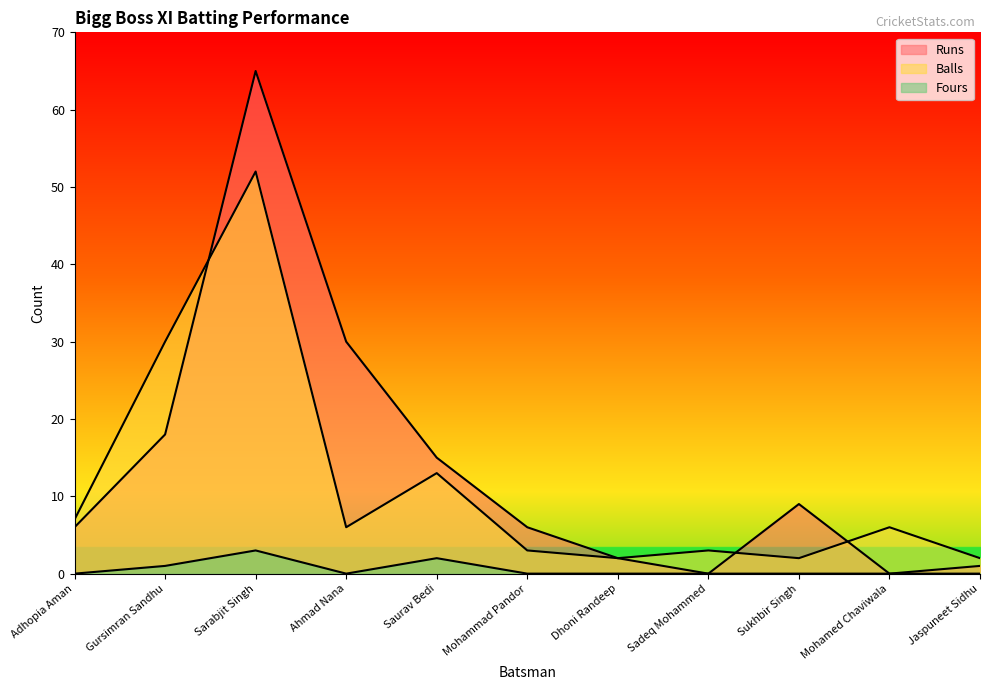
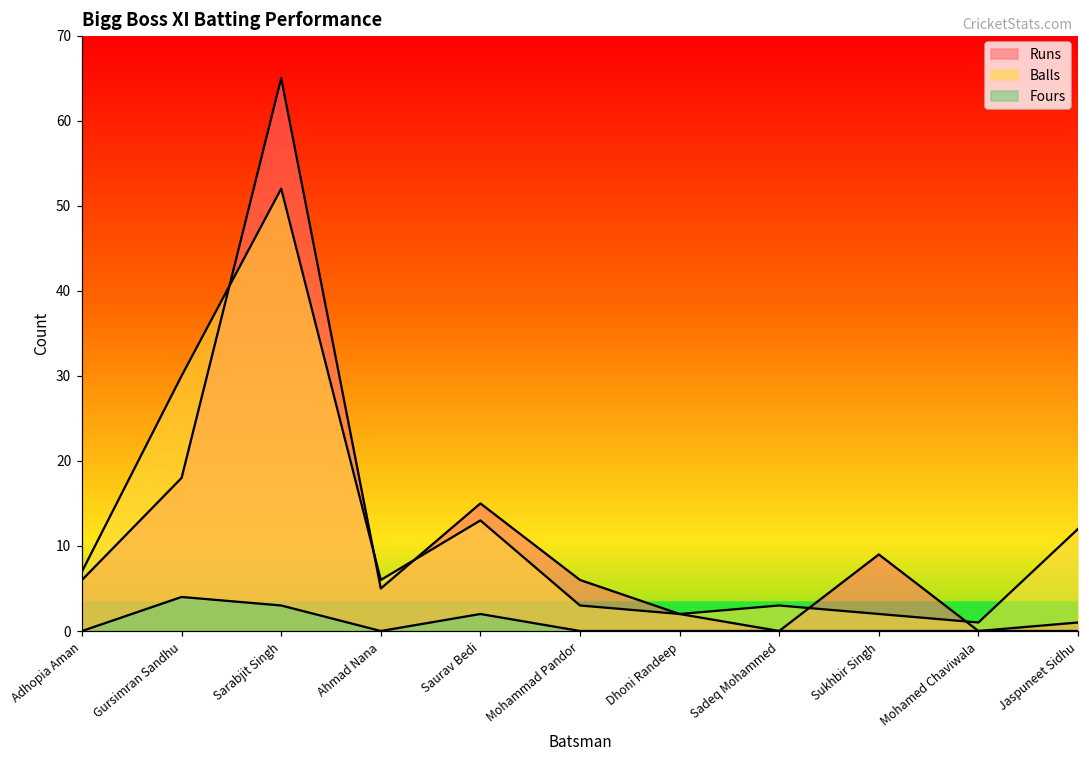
Fours, Gursimran Sandhu: 1 -> 4
Runs, Ahmad Nana: 30 -> 5
Balls, Mohamed Chaviwala: 6 -> 1
Balls, Jaspuneet Sidhu: 2 -> 12
